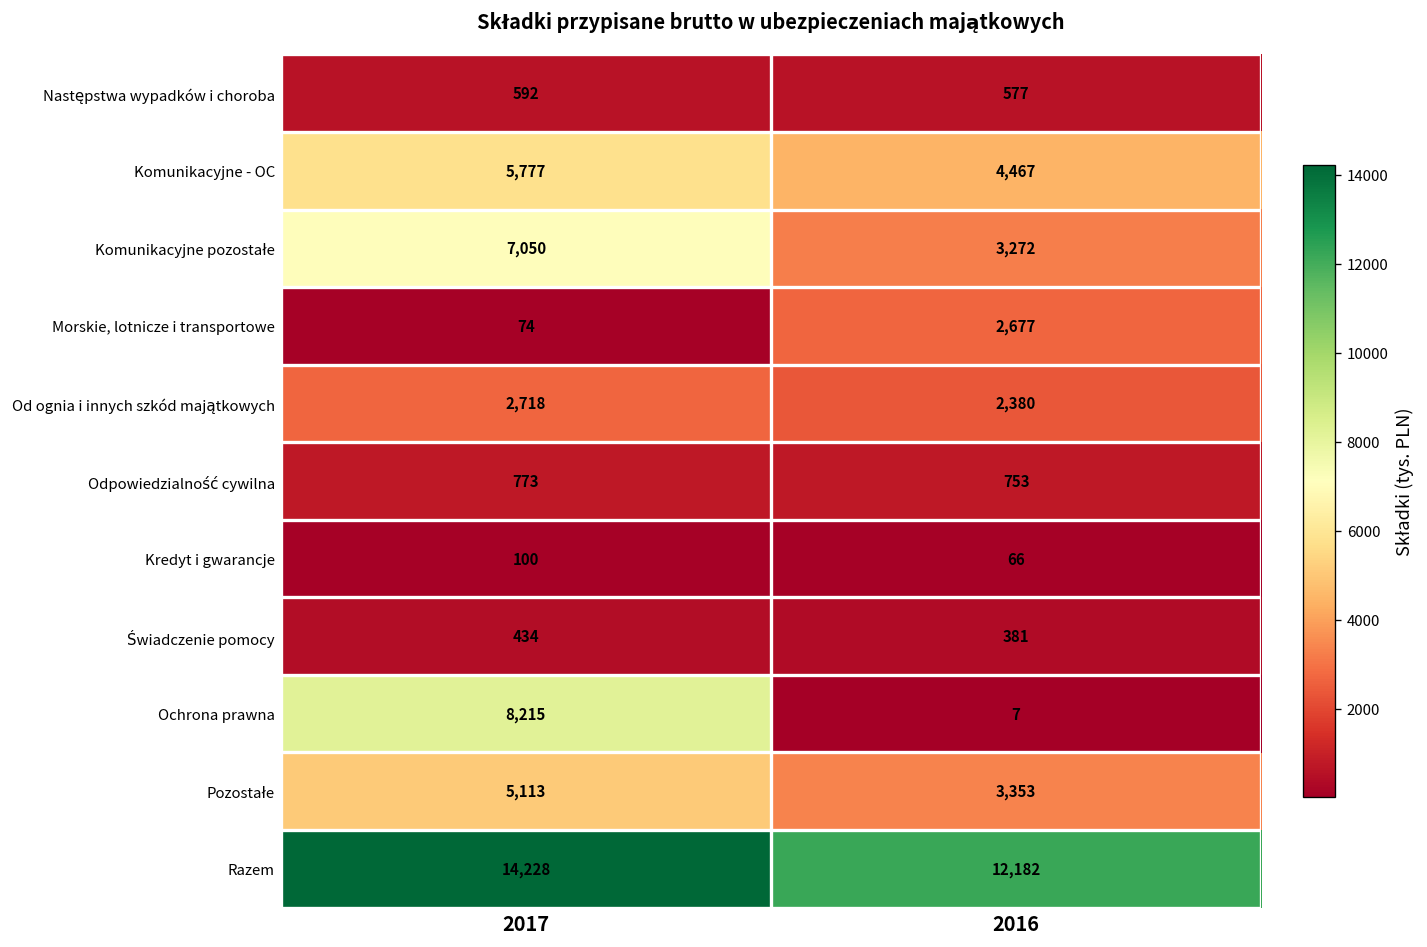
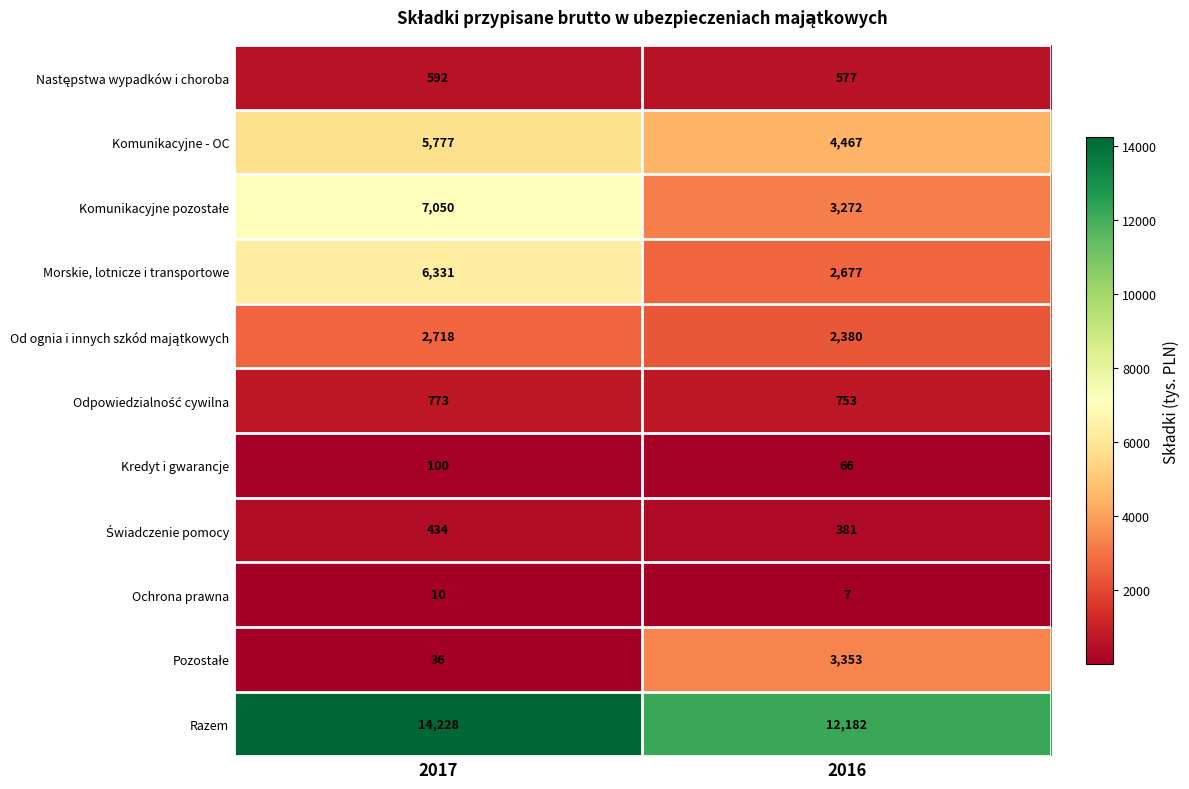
Morskie, lotnicze i transportowe, 2017: 74 -> 6,331
Ochrona prawna, 2017: 8,215 -> 10
Pozostałe, 2017: 5,113 -> 36
